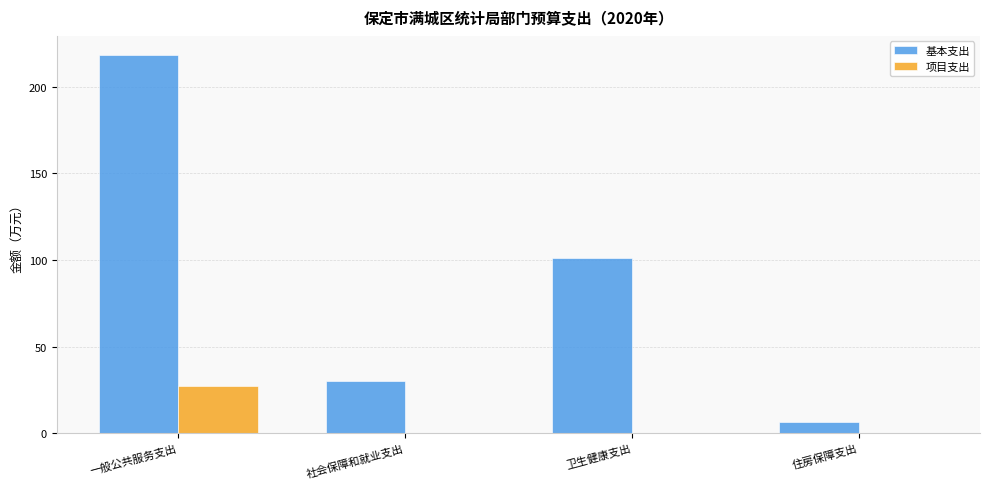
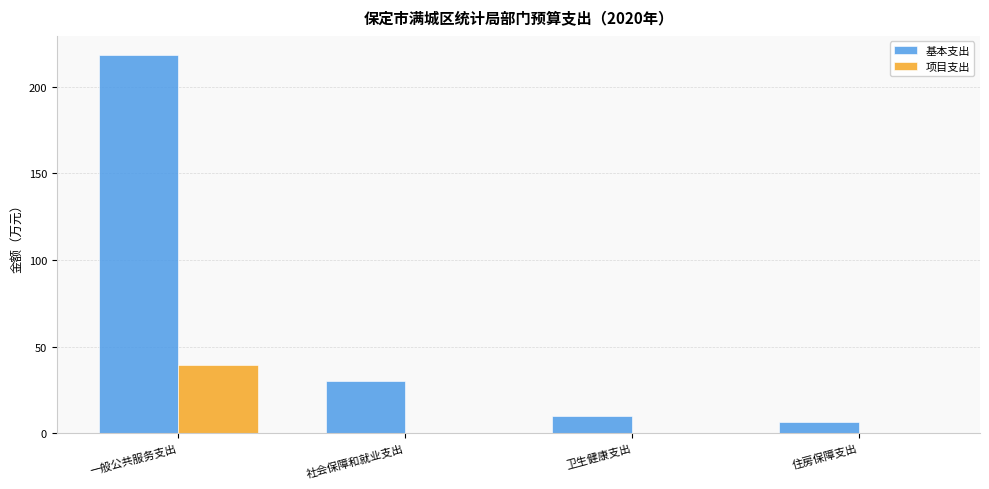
项目支出, 一般公共服务支出: 27 -> 39
基本支出, 卫生健康支出: 101 -> 10
